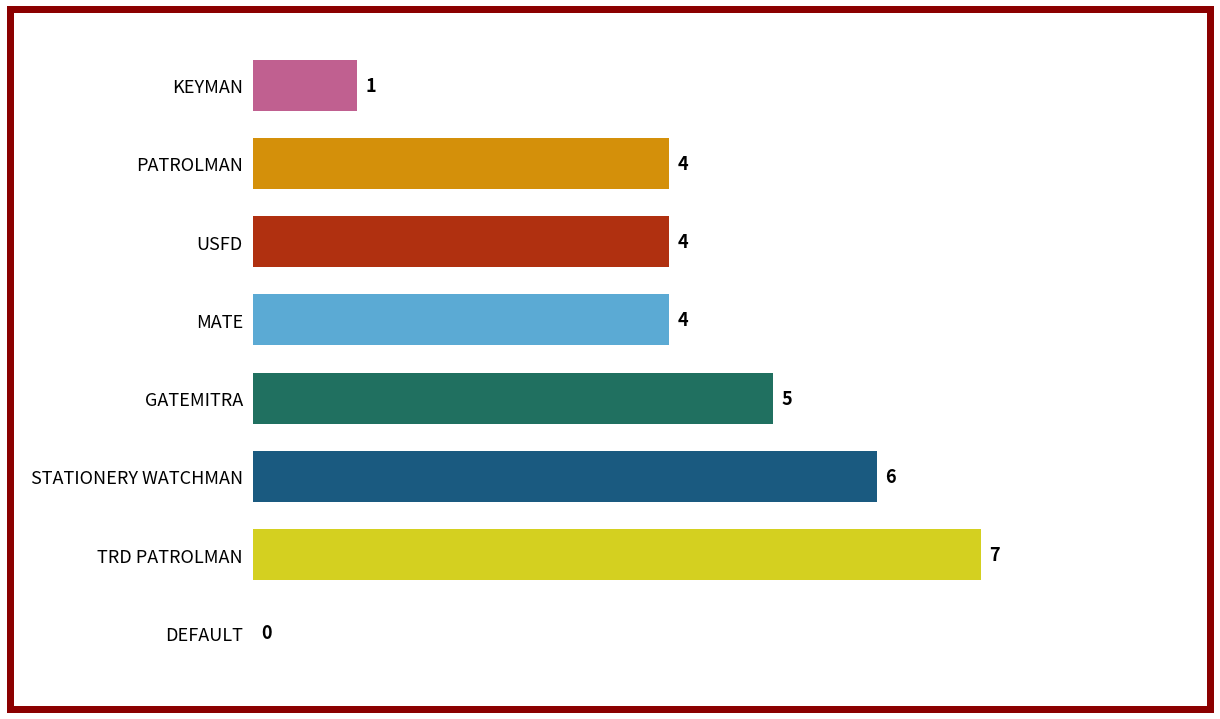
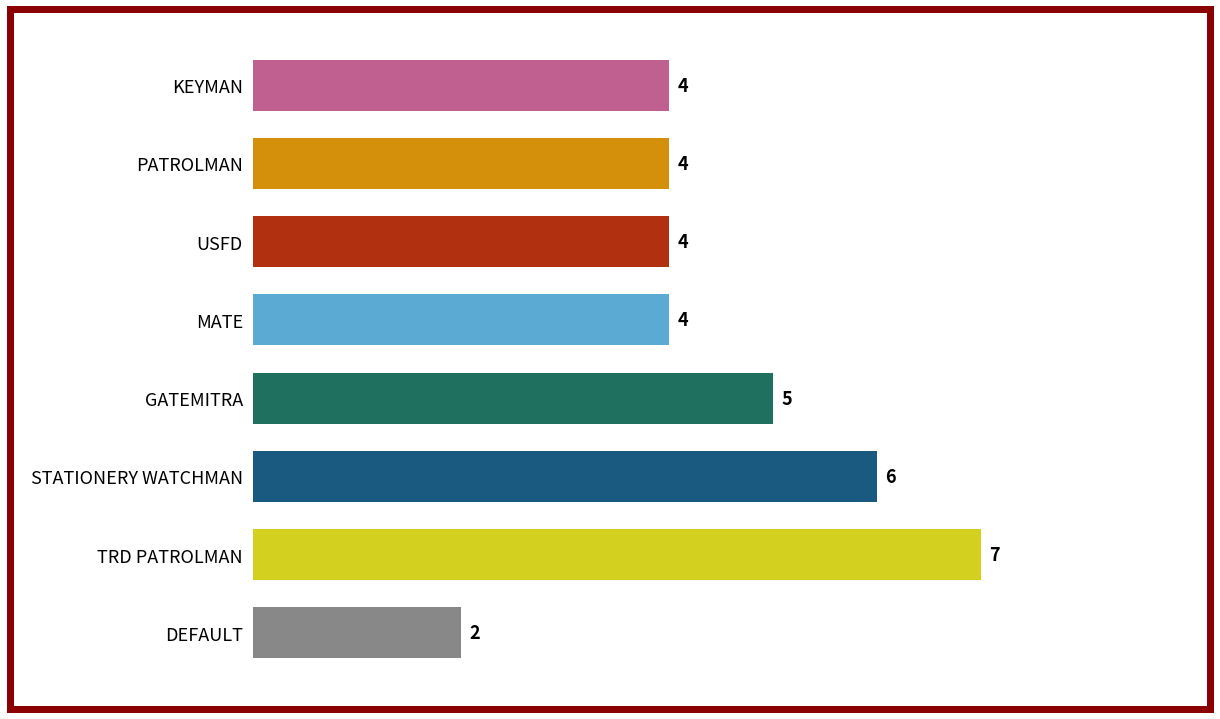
KEYMAN: 1 -> 4
DEFAULT: 0 -> 2
